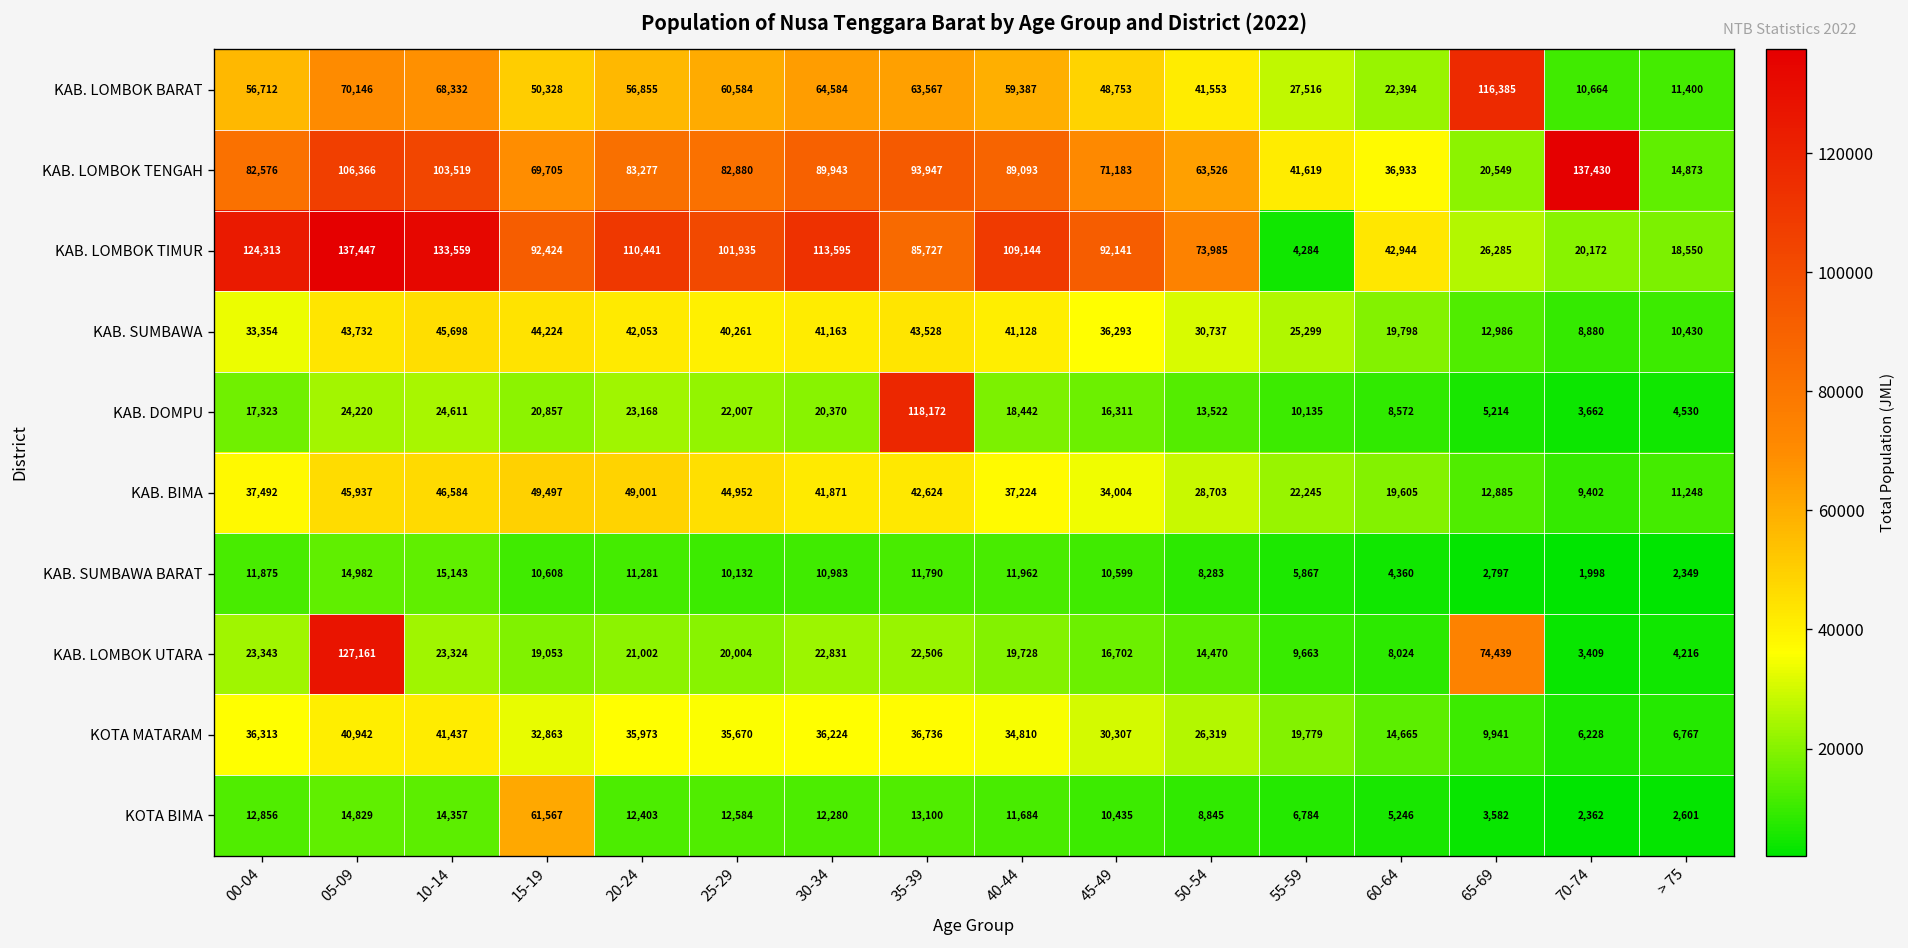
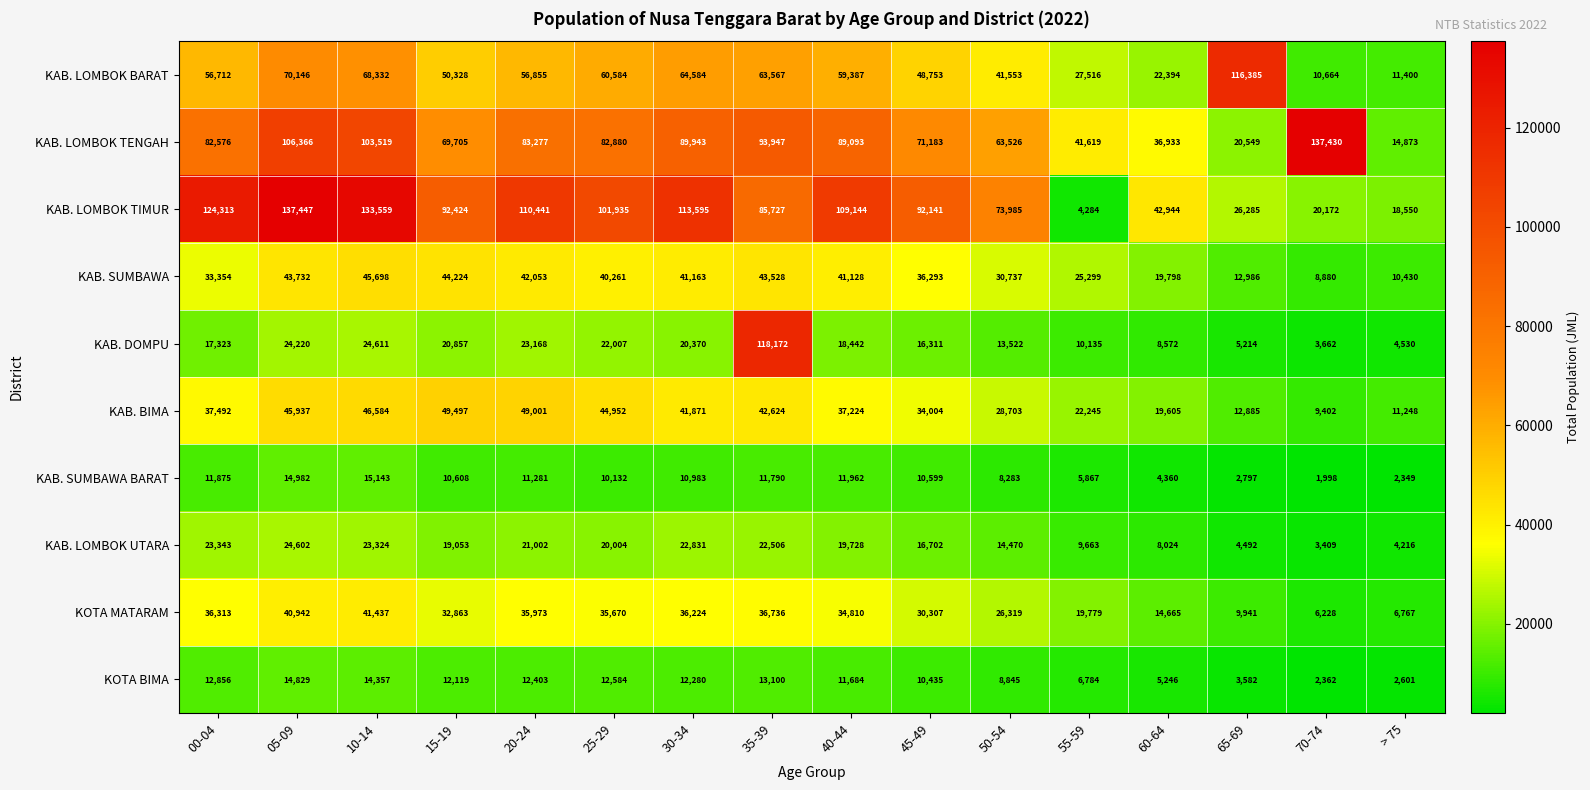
KAB. LOMBOK UTARA, 05-09: 127,161 -> 24,602
KAB. LOMBOK UTARA, 65-69: 74,439 -> 4,492
KOTA BIMA, 15-19: 61,567 -> 12,119
